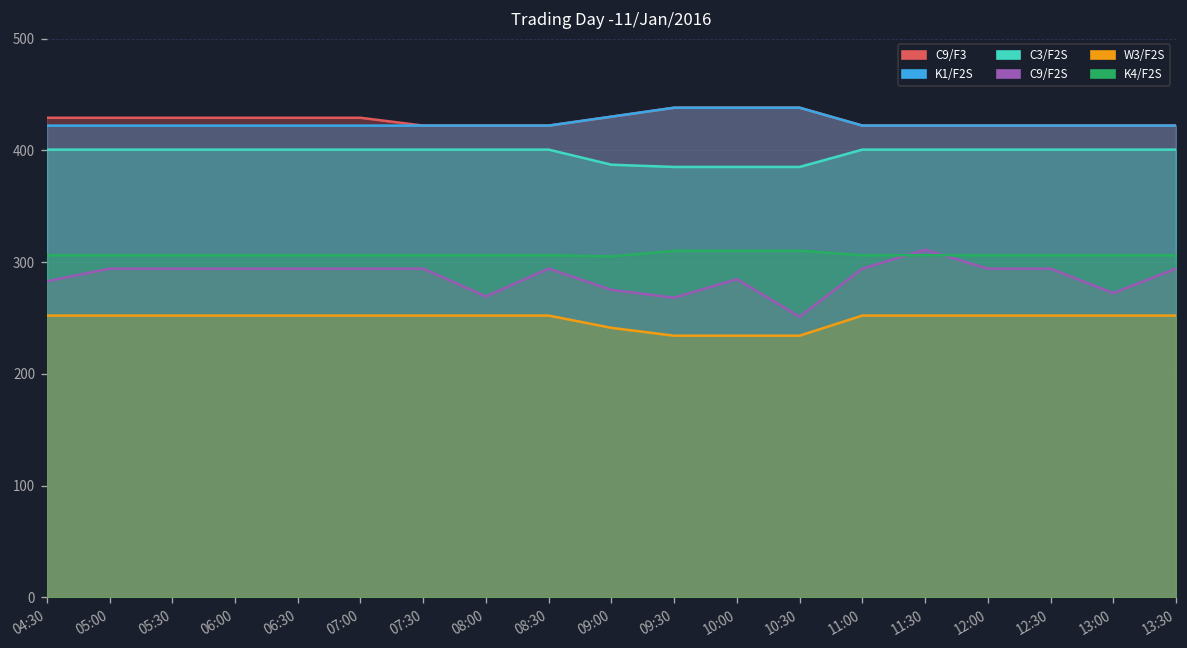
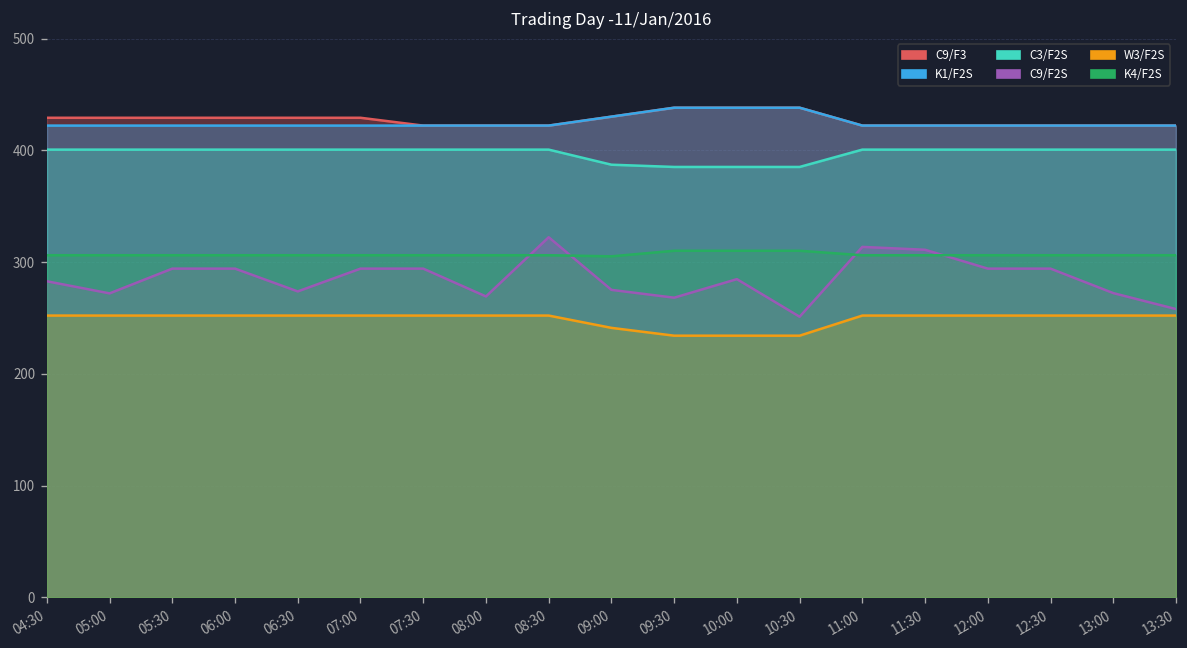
C9/F2S, 05:00: 290 -> 270
C9/F2S, 06:30: 290 -> 270
C9/F2S, 08:30: 290 -> 320
C9/F2S, 11:00: 290 -> 310
C9/F2S, 13:30: 290 -> 260
